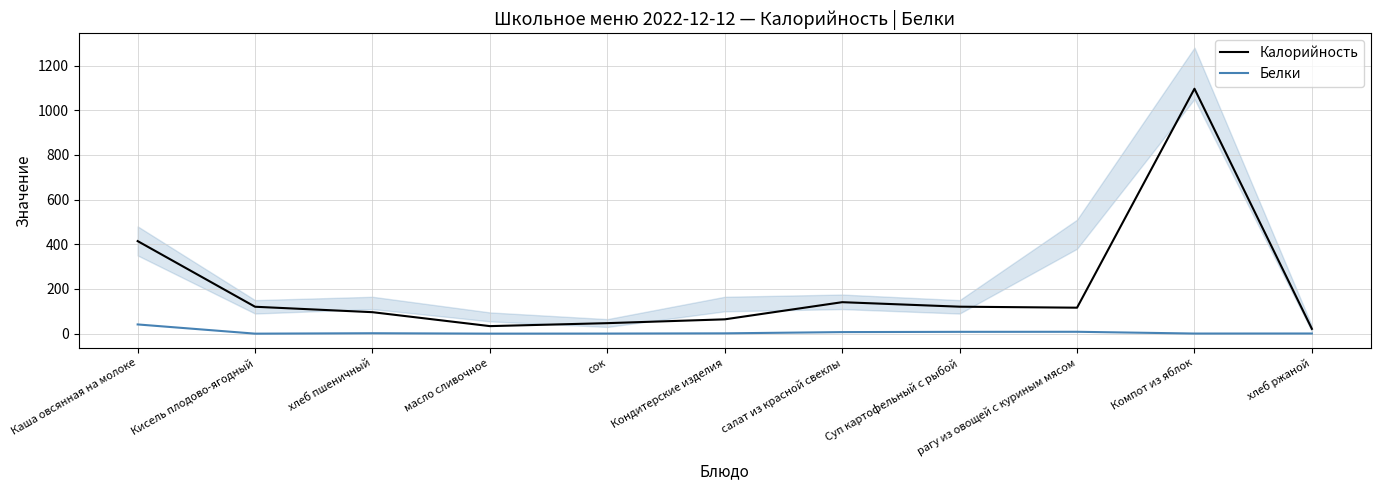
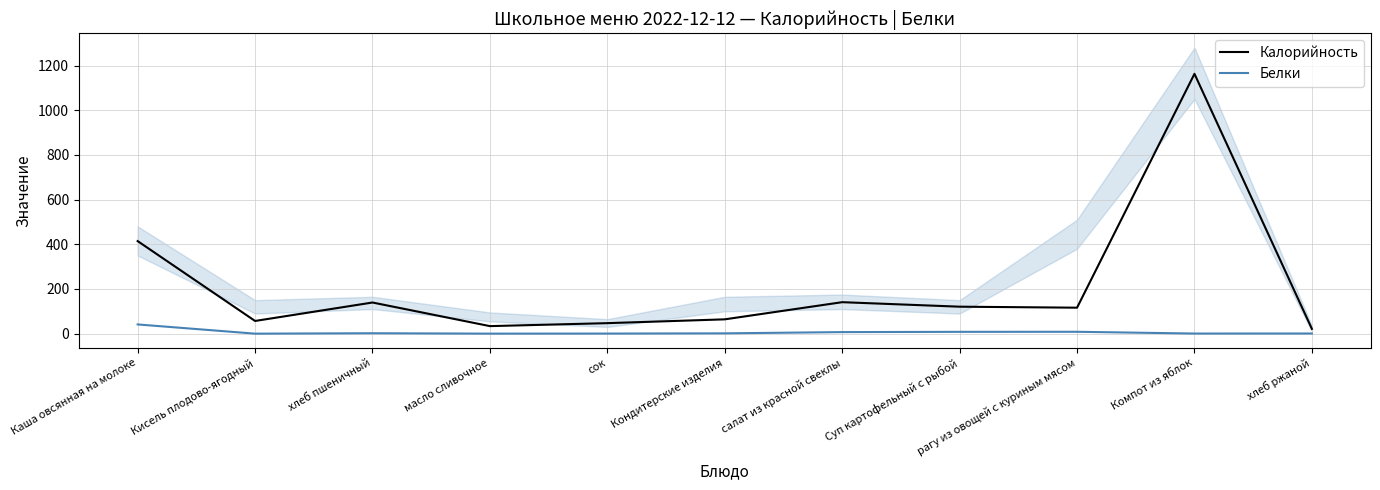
Калорийность, Кисель плодово-ягодный: 120 -> 60
Калорийность, хлеб пшеничный: 100 -> 140
Калорийность, Компот из яблок: 1100 -> 1160
